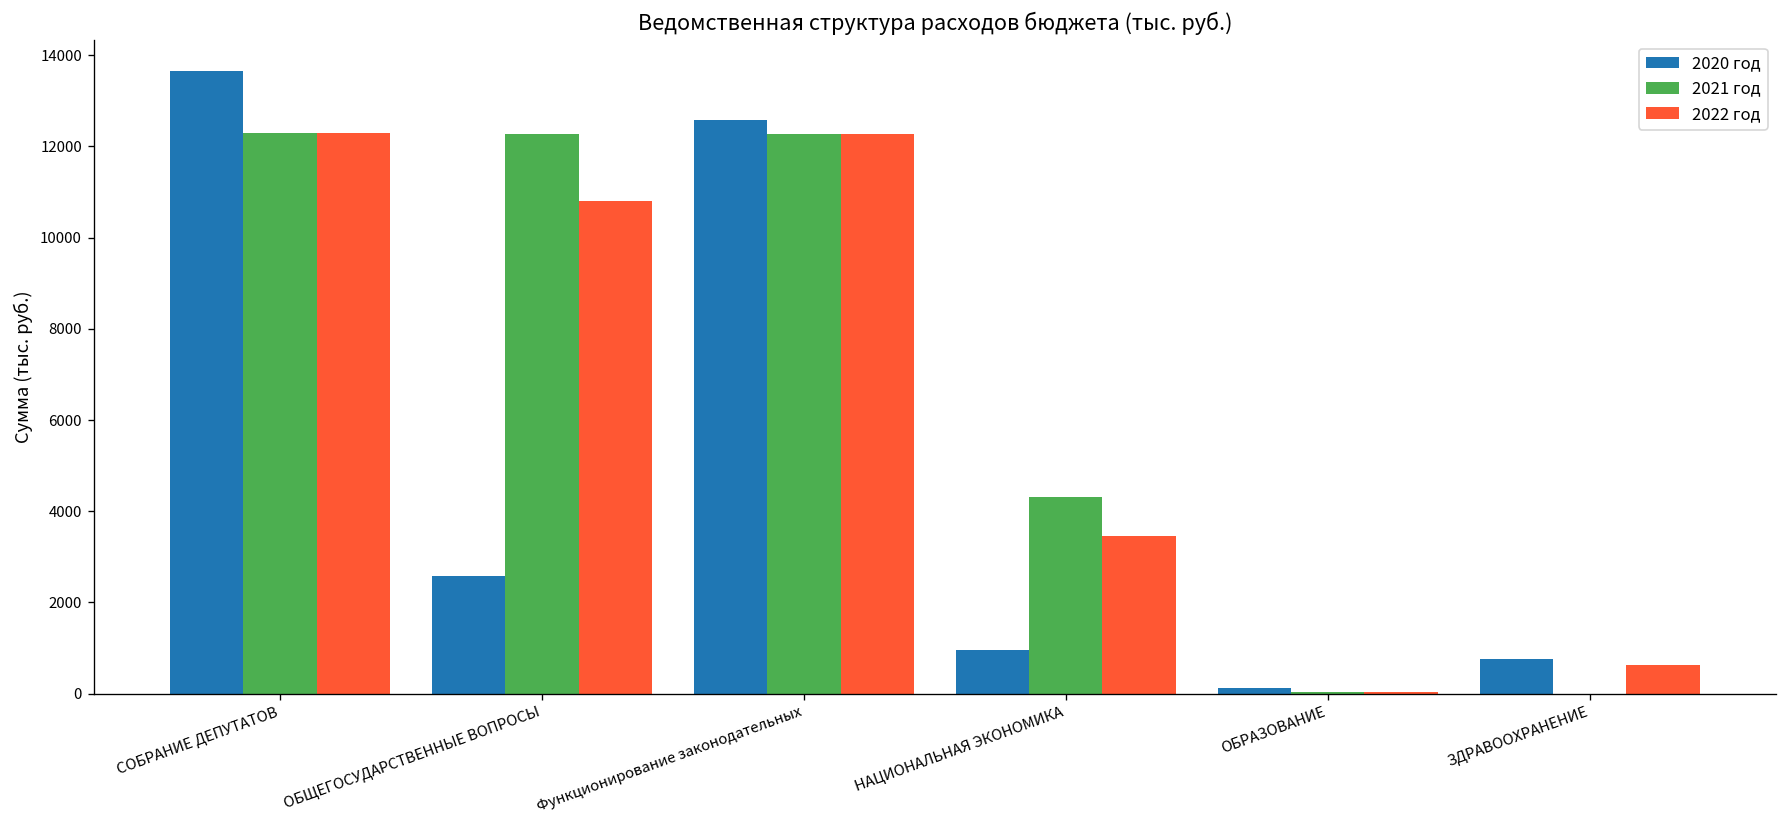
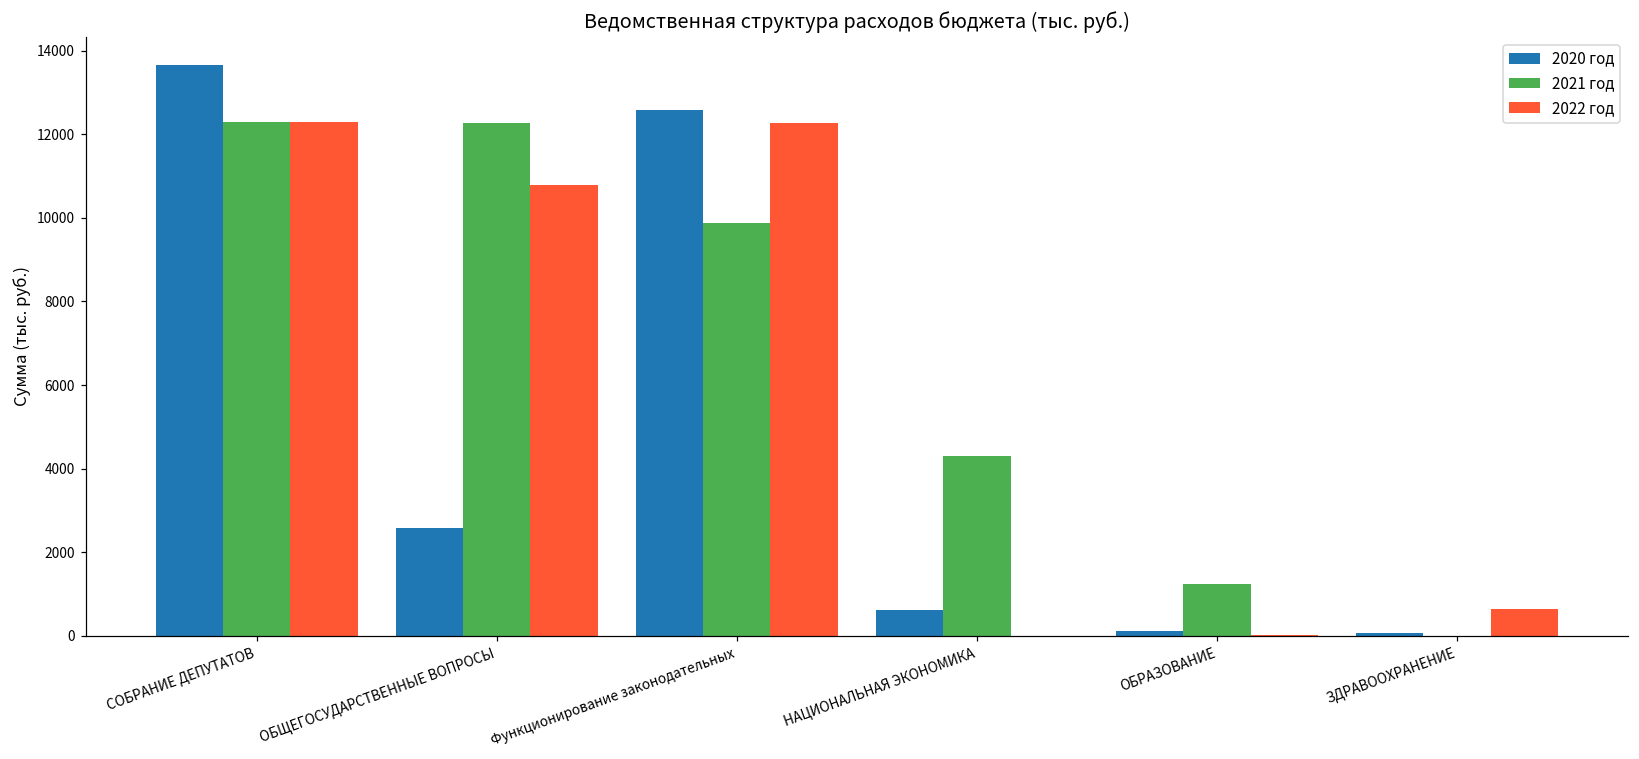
2021 год, Функционирование законодательных: 12300 -> 9900
2020 год, НАЦИОНАЛЬНАЯ ЭКОНОМИКА: 1000 -> 600
2022 год, НАЦИОНАЛЬНАЯ ЭКОНОМИКА: 3500 -> 0
2021 год, ОБРАЗОВАНИЕ: 0 -> 1200
2020 год, ЗДРАВООХРАНЕНИЕ: 800 -> 100
